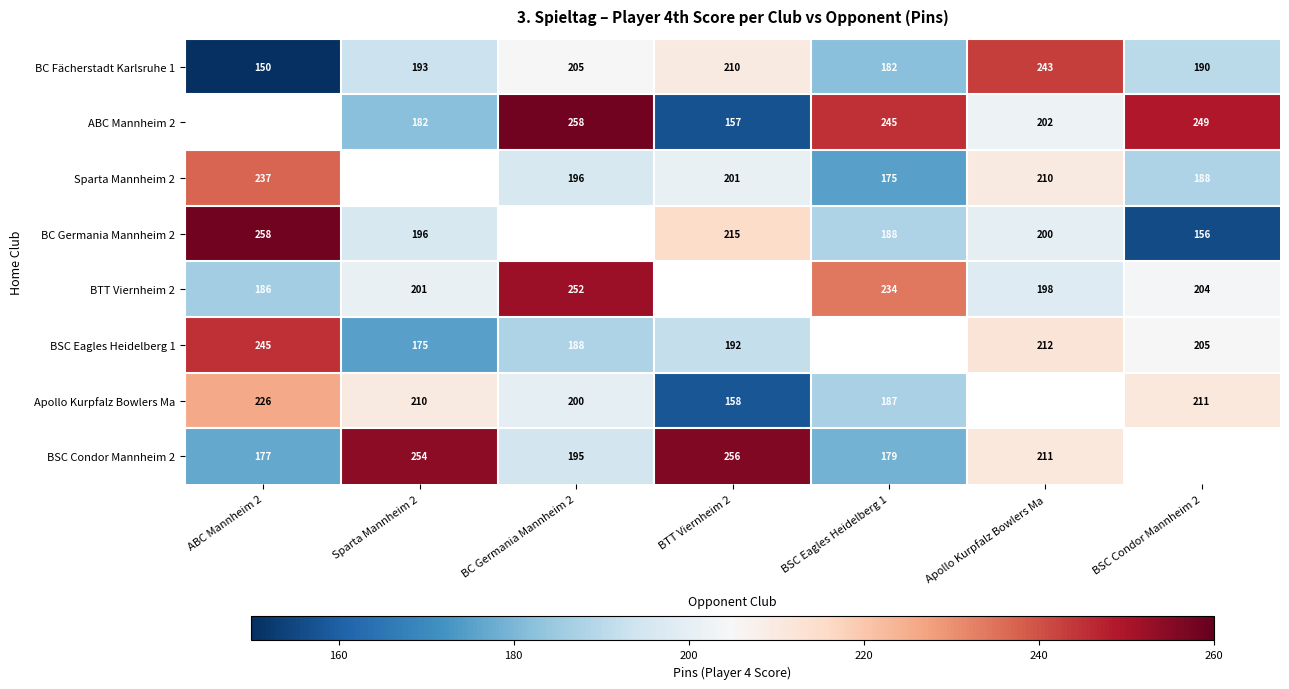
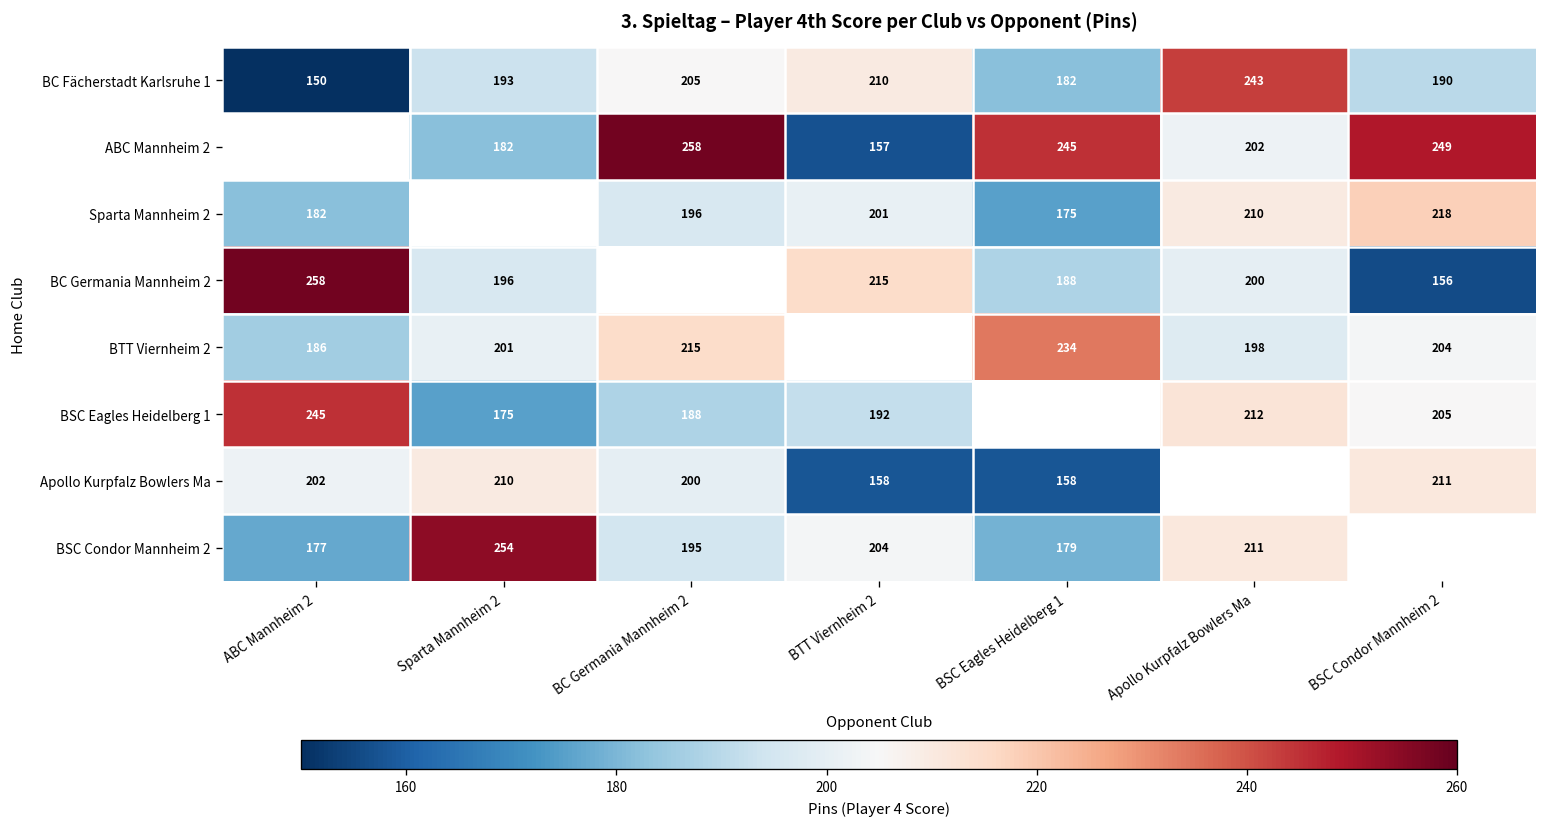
Sparta Mannheim 2, ABC Mannheim 2: 237 -> 182
Sparta Mannheim 2, BSC Condor Mannheim 2: 188 -> 218
BTT Viernheim 2, BC Germania Mannheim 2: 252 -> 215
Apollo Kurpfalz Bowlers Ma, ABC Mannheim 2: 226 -> 202
Apollo Kurpfalz Bowlers Ma, BSC Eagles Heidelberg 1: 187 -> 158
BSC Condor Mannheim 2, BTT Viernheim 2: 256 -> 204
